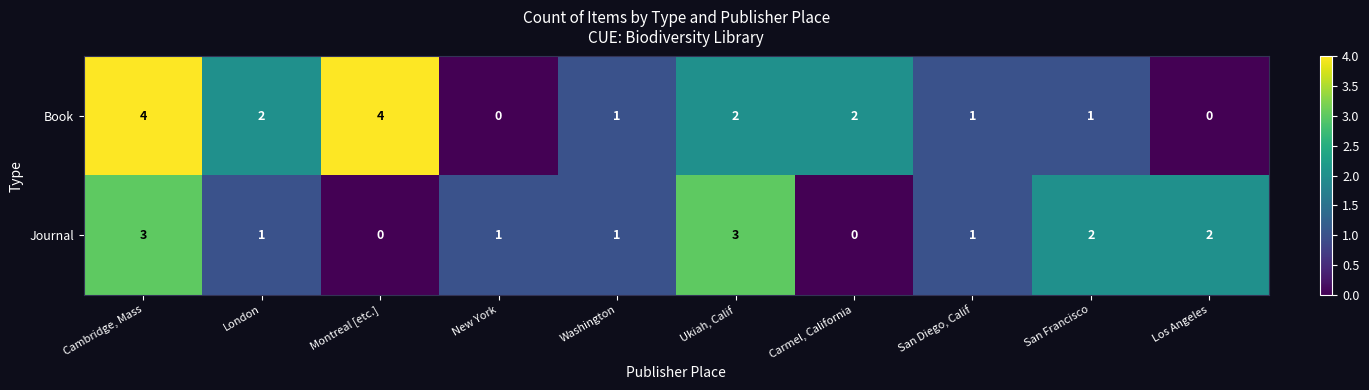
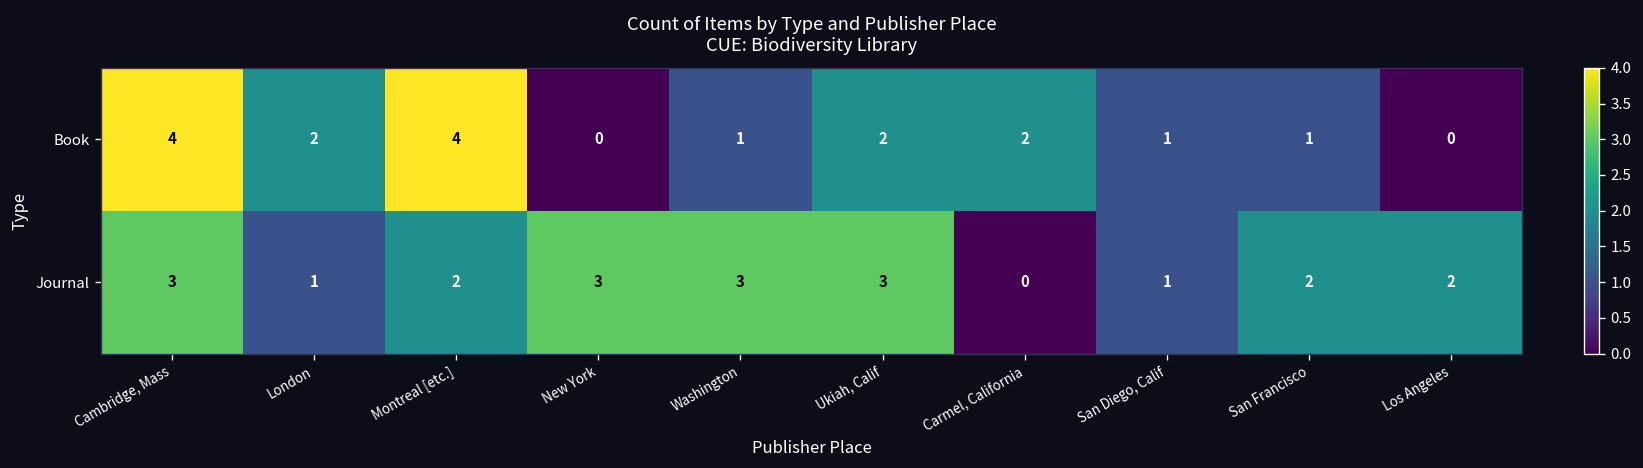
Journal, Montreal [etc.]: 0 -> 2
Journal, New York: 1 -> 3
Journal, Washington: 1 -> 3
